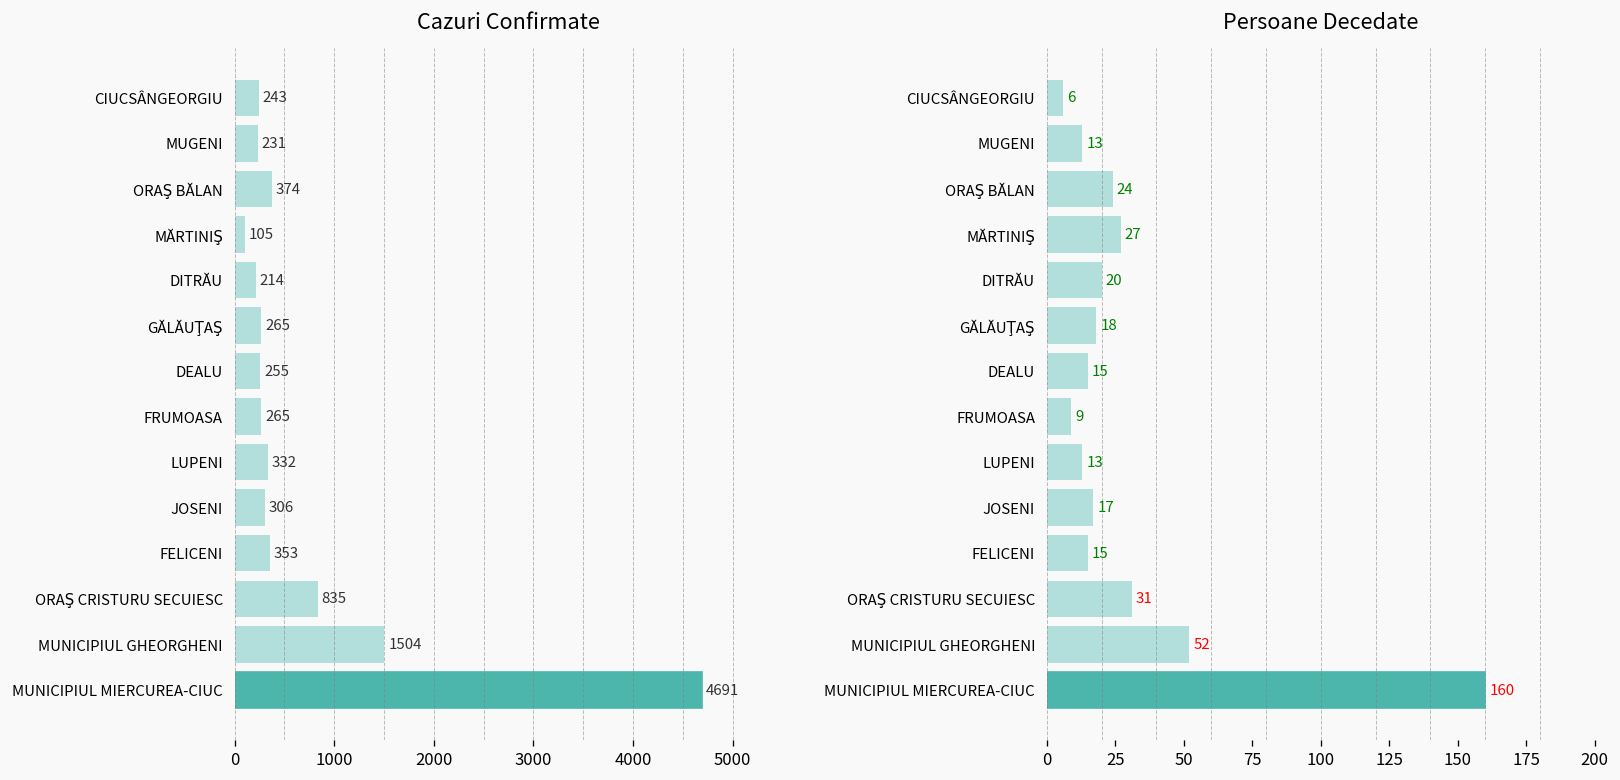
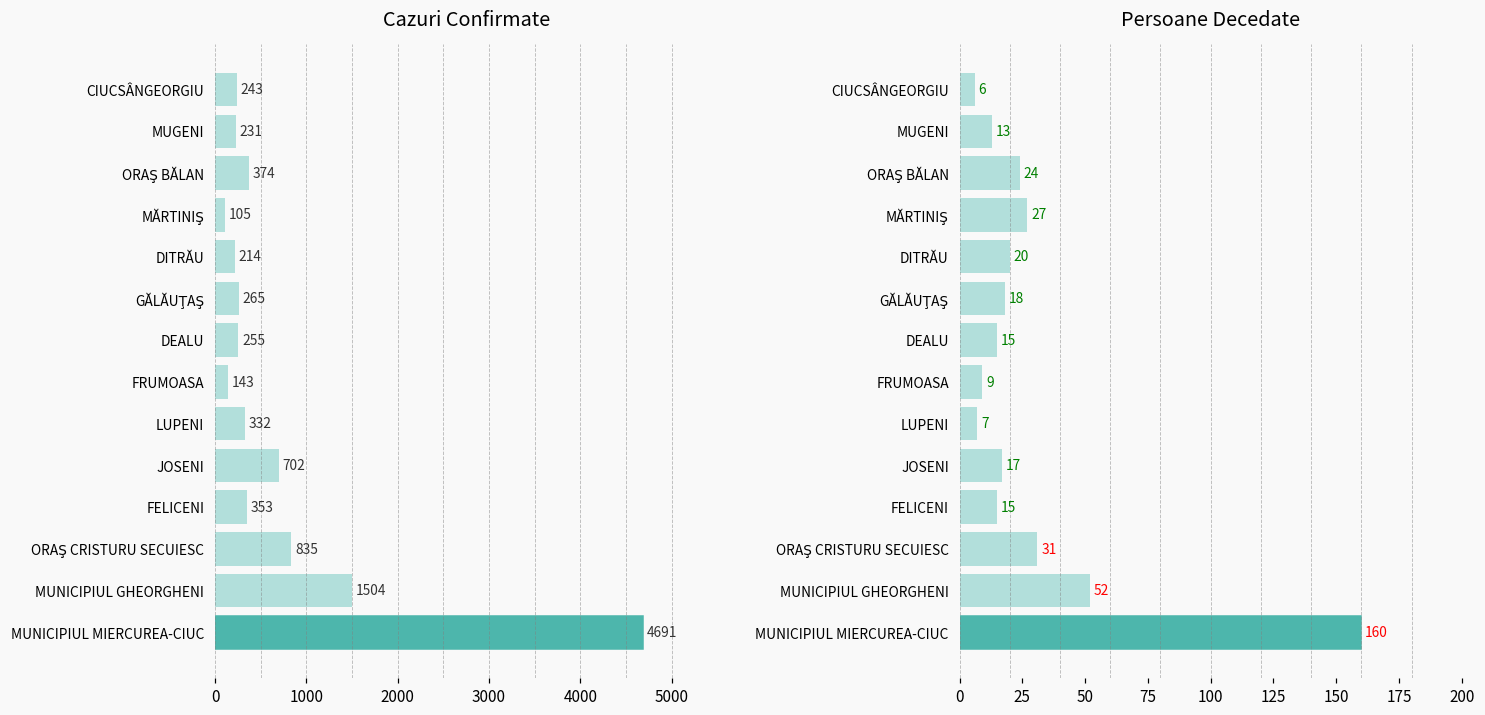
Cazuri Confirmate, FRUMOASA: 265 -> 143
Cazuri Confirmate, JOSENI: 306 -> 702
Persoane Decedate, LUPENI: 13 -> 7
